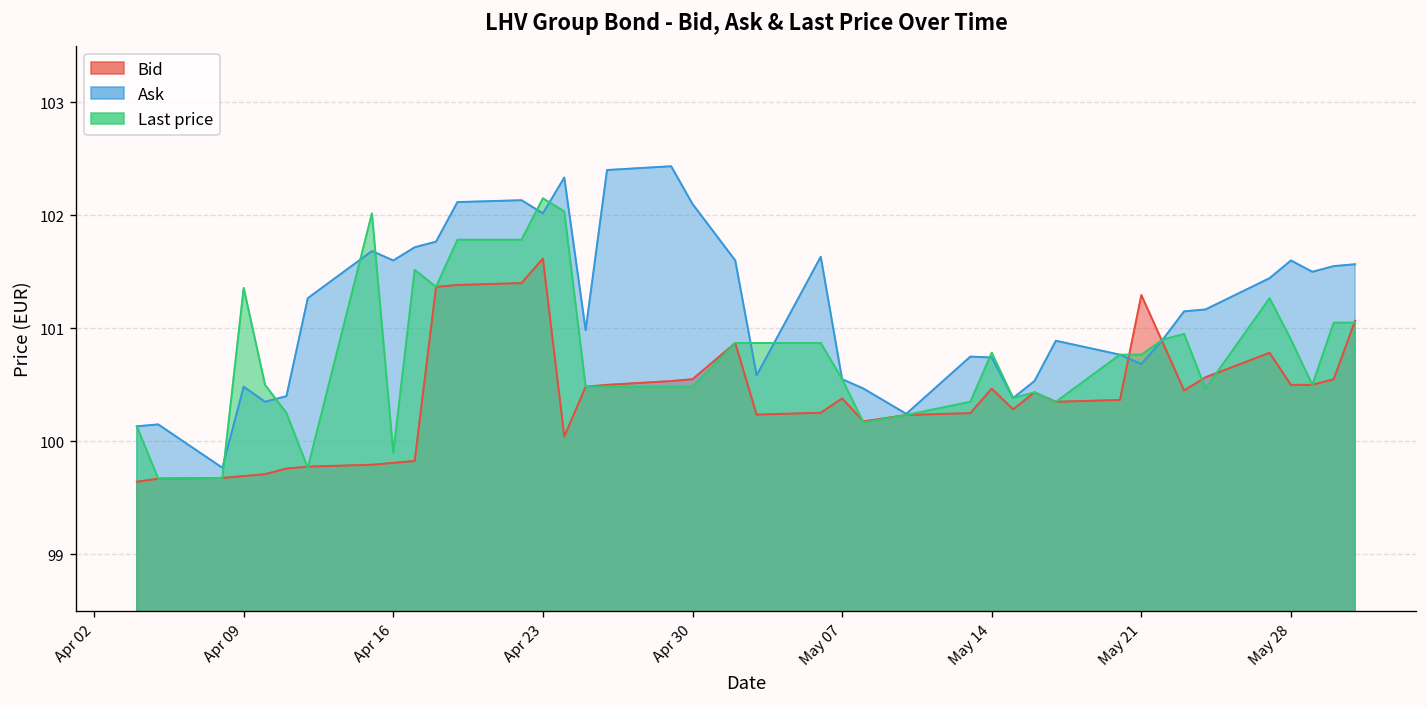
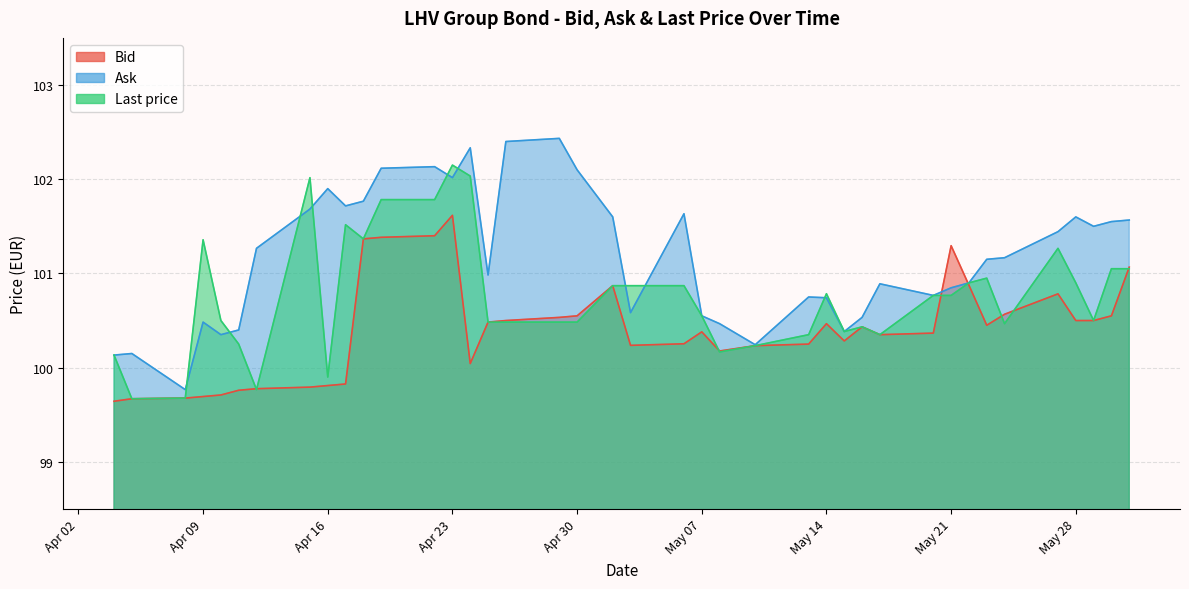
Ask, Apr 16: 101.6 -> 101.9
Ask, May 21: 100.7 -> 100.8
